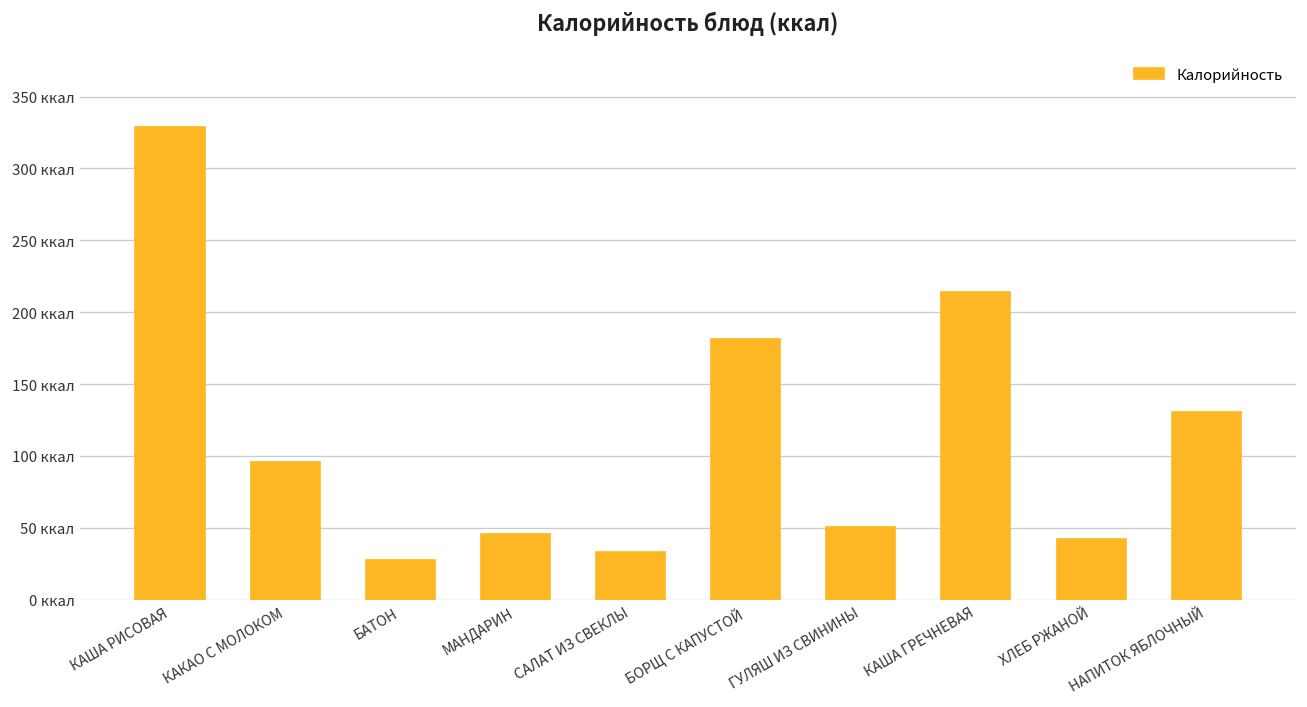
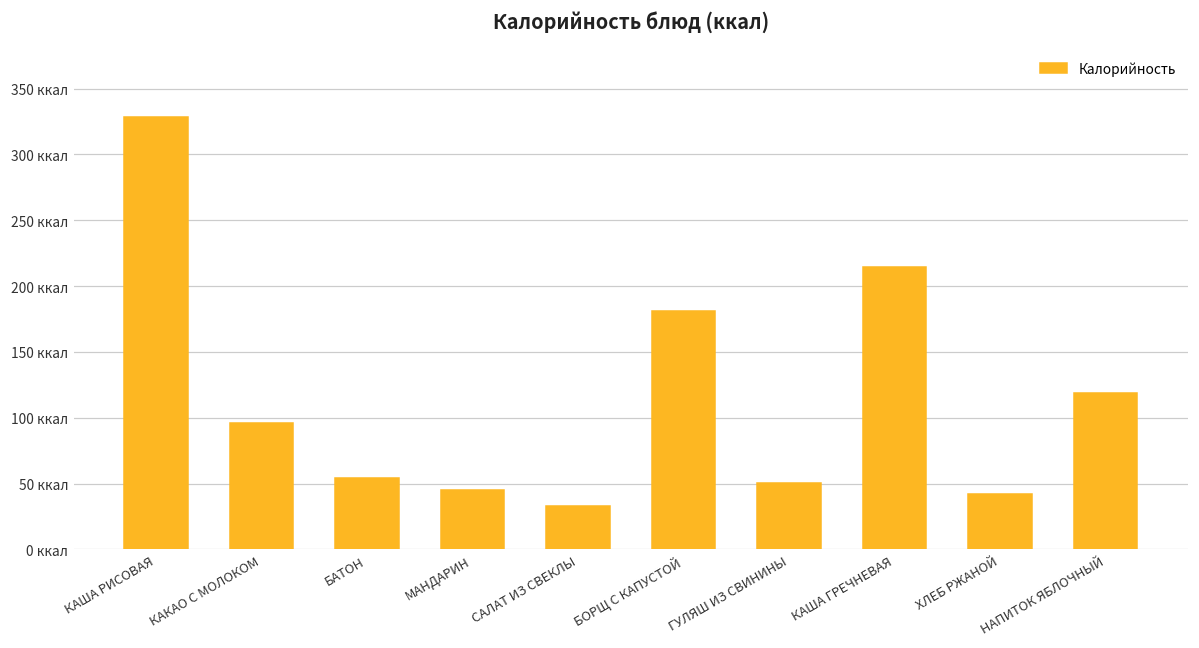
БАТОН: 27 ккал -> 54 ккал
НАПИТОК ЯБЛОЧНЫЙ: 131 ккал -> 118 ккал
